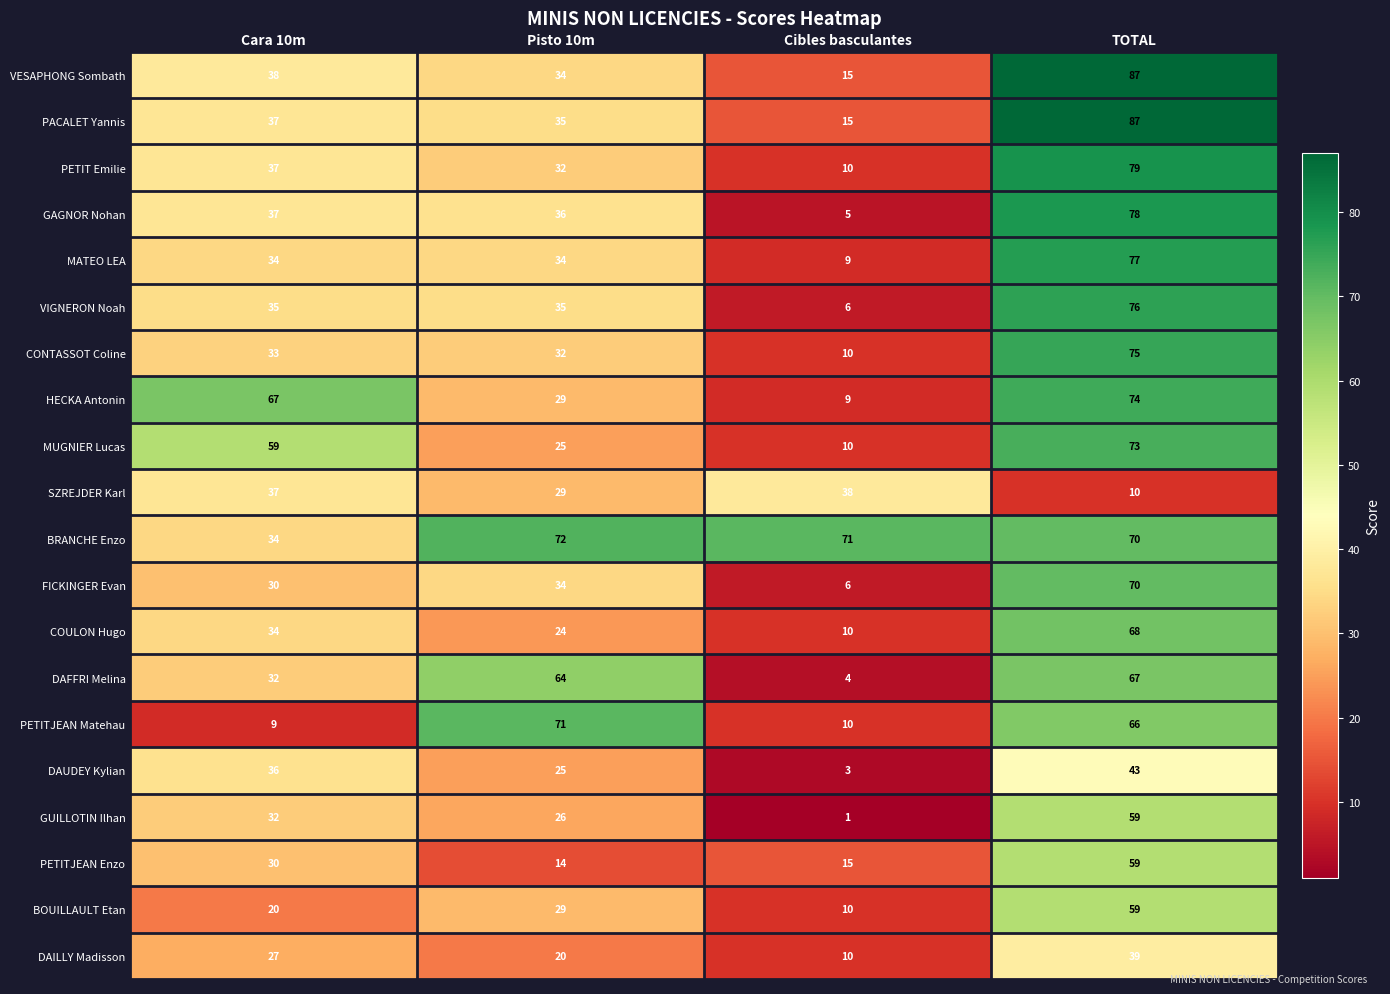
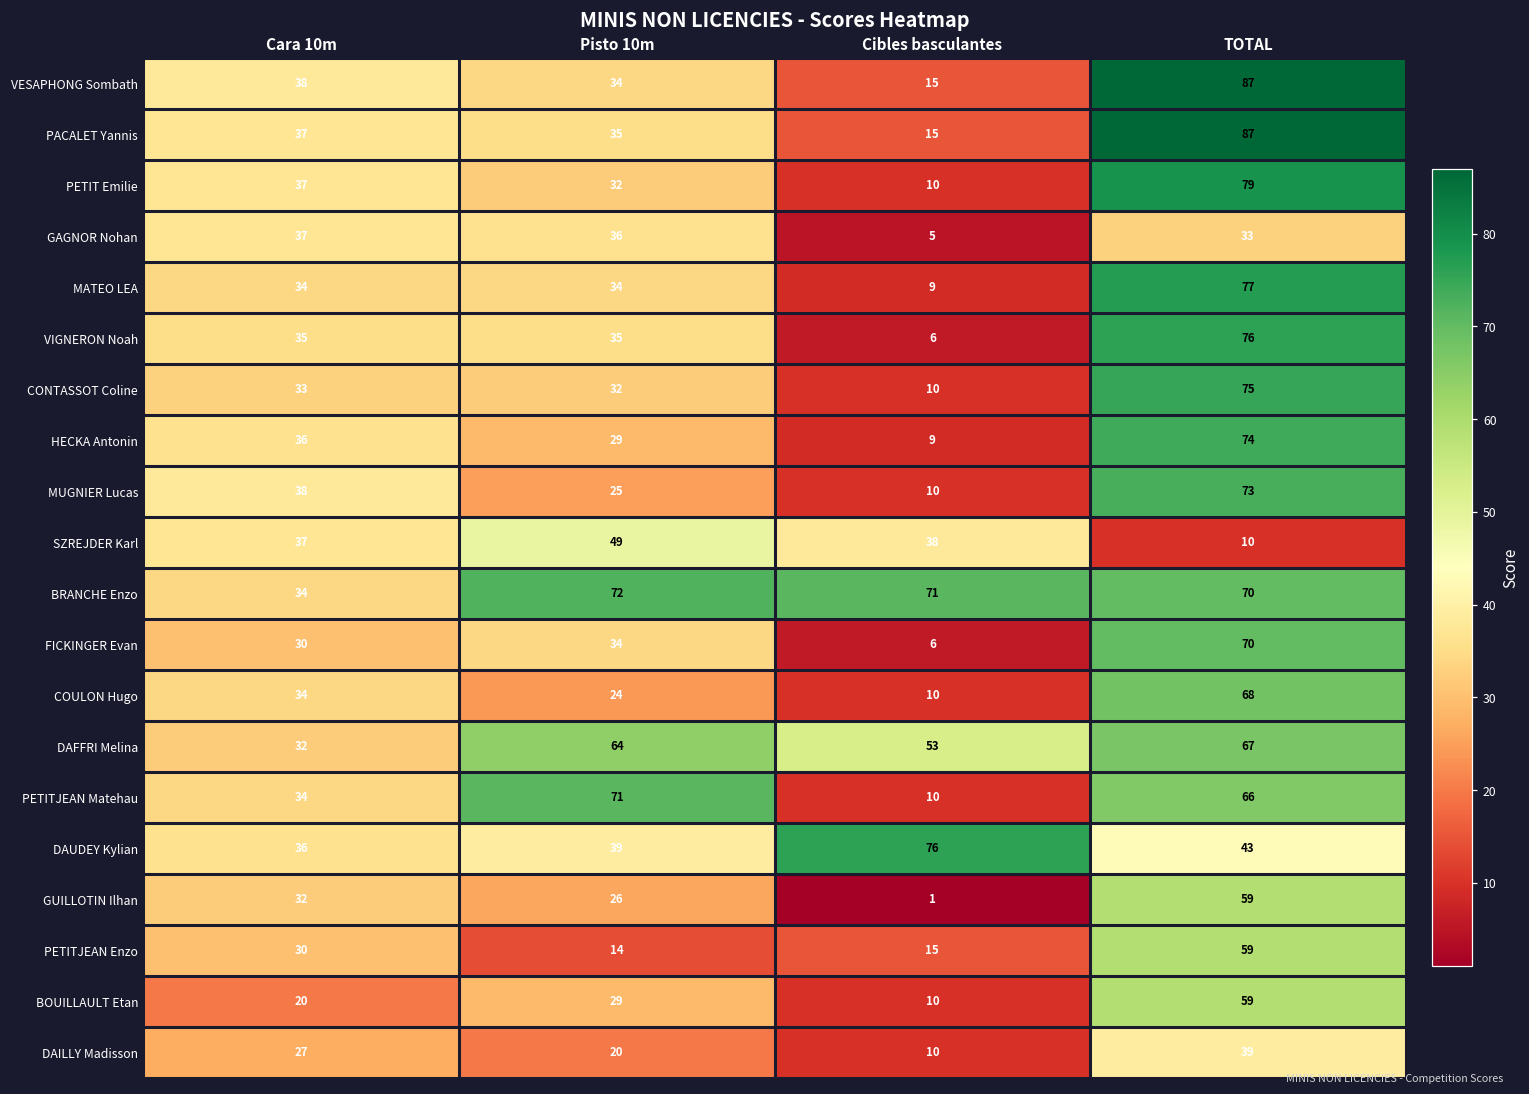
GAGNOR Nohan, TOTAL: 78 -> 33
HECKA Antonin, Cara 10m: 67 -> 36
MUGNIER Lucas, Cara 10m: 59 -> 38
SZREJDER Karl, Pisto 10m: 29 -> 49
DAFFRI Melina, Cibles basculantes: 4 -> 53
PETITJEAN Matehau, Cara 10m: 9 -> 34
DAUDEY Kylian, Pisto 10m: 25 -> 39
DAUDEY Kylian, Cibles basculantes: 3 -> 76
